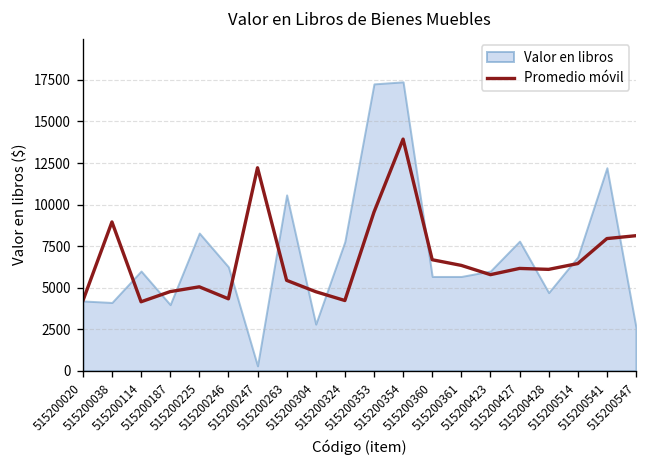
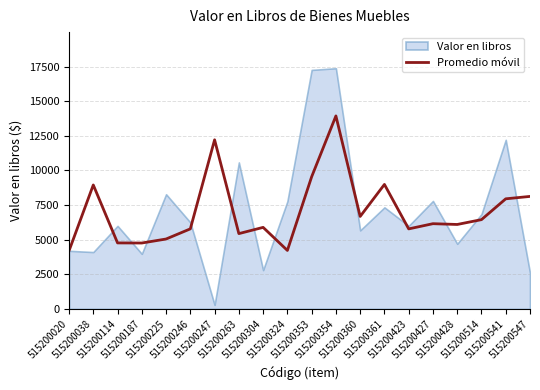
Promedio móvil, 515200114: 4200 -> 4800
Promedio móvil, 515200246: 4300 -> 5800
Promedio móvil, 515200304: 4800 -> 5900
Promedio móvil, 515200361: 6300 -> 9000
Valor en libros, 515200361: 5700 -> 7300
